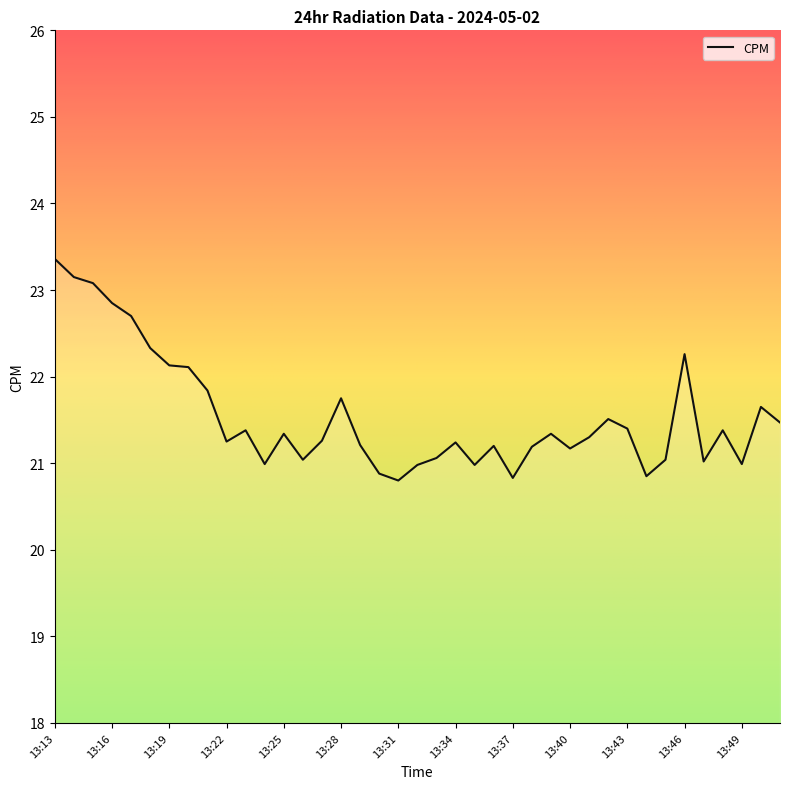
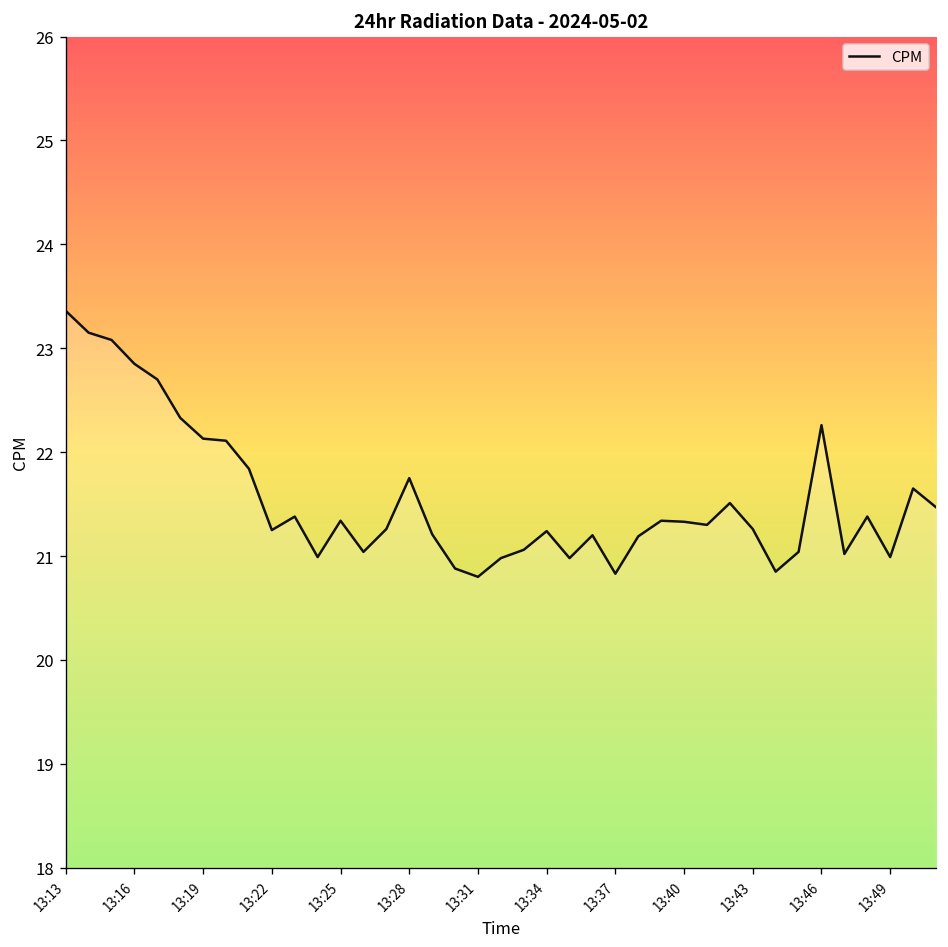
13:40: 21.2 -> 21.3
13:43: 21.4 -> 21.3
